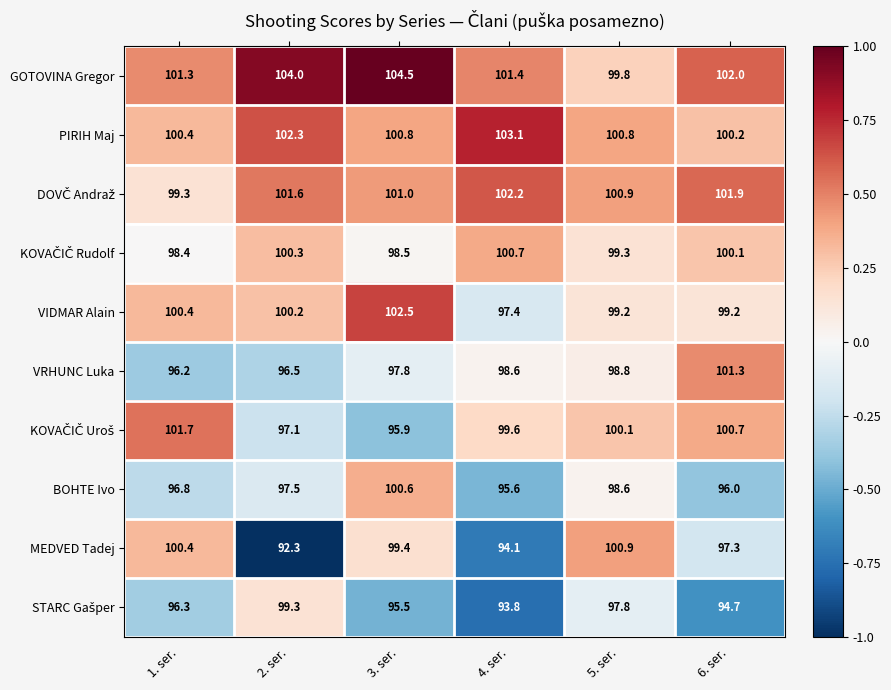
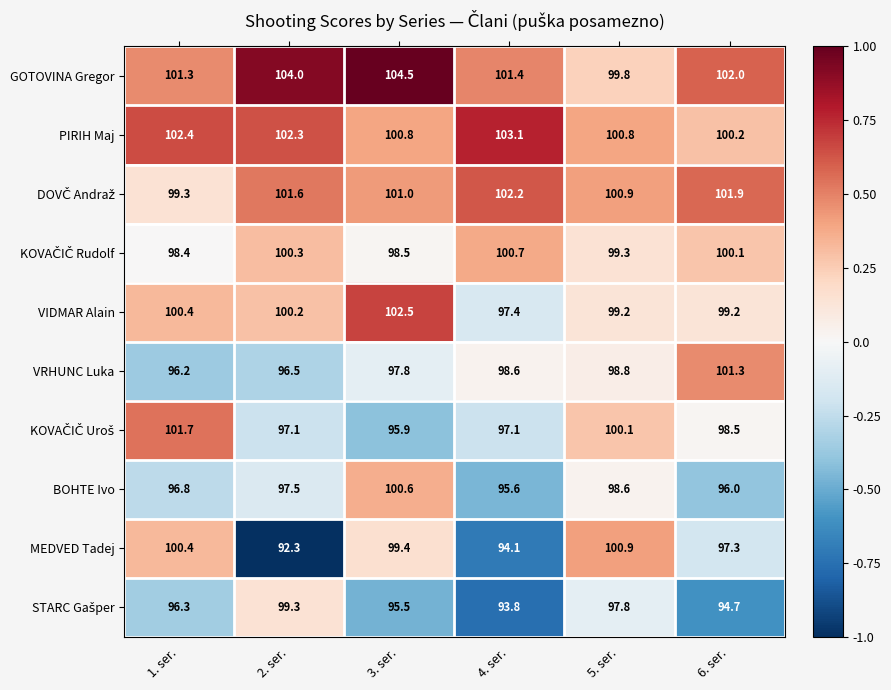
PIRIH Maj, 1. ser.: 100.4 -> 102.4
KOVAČIČ Uroš, 4. ser.: 99.6 -> 97.1
KOVAČIČ Uroš, 6. ser.: 100.7 -> 98.5
